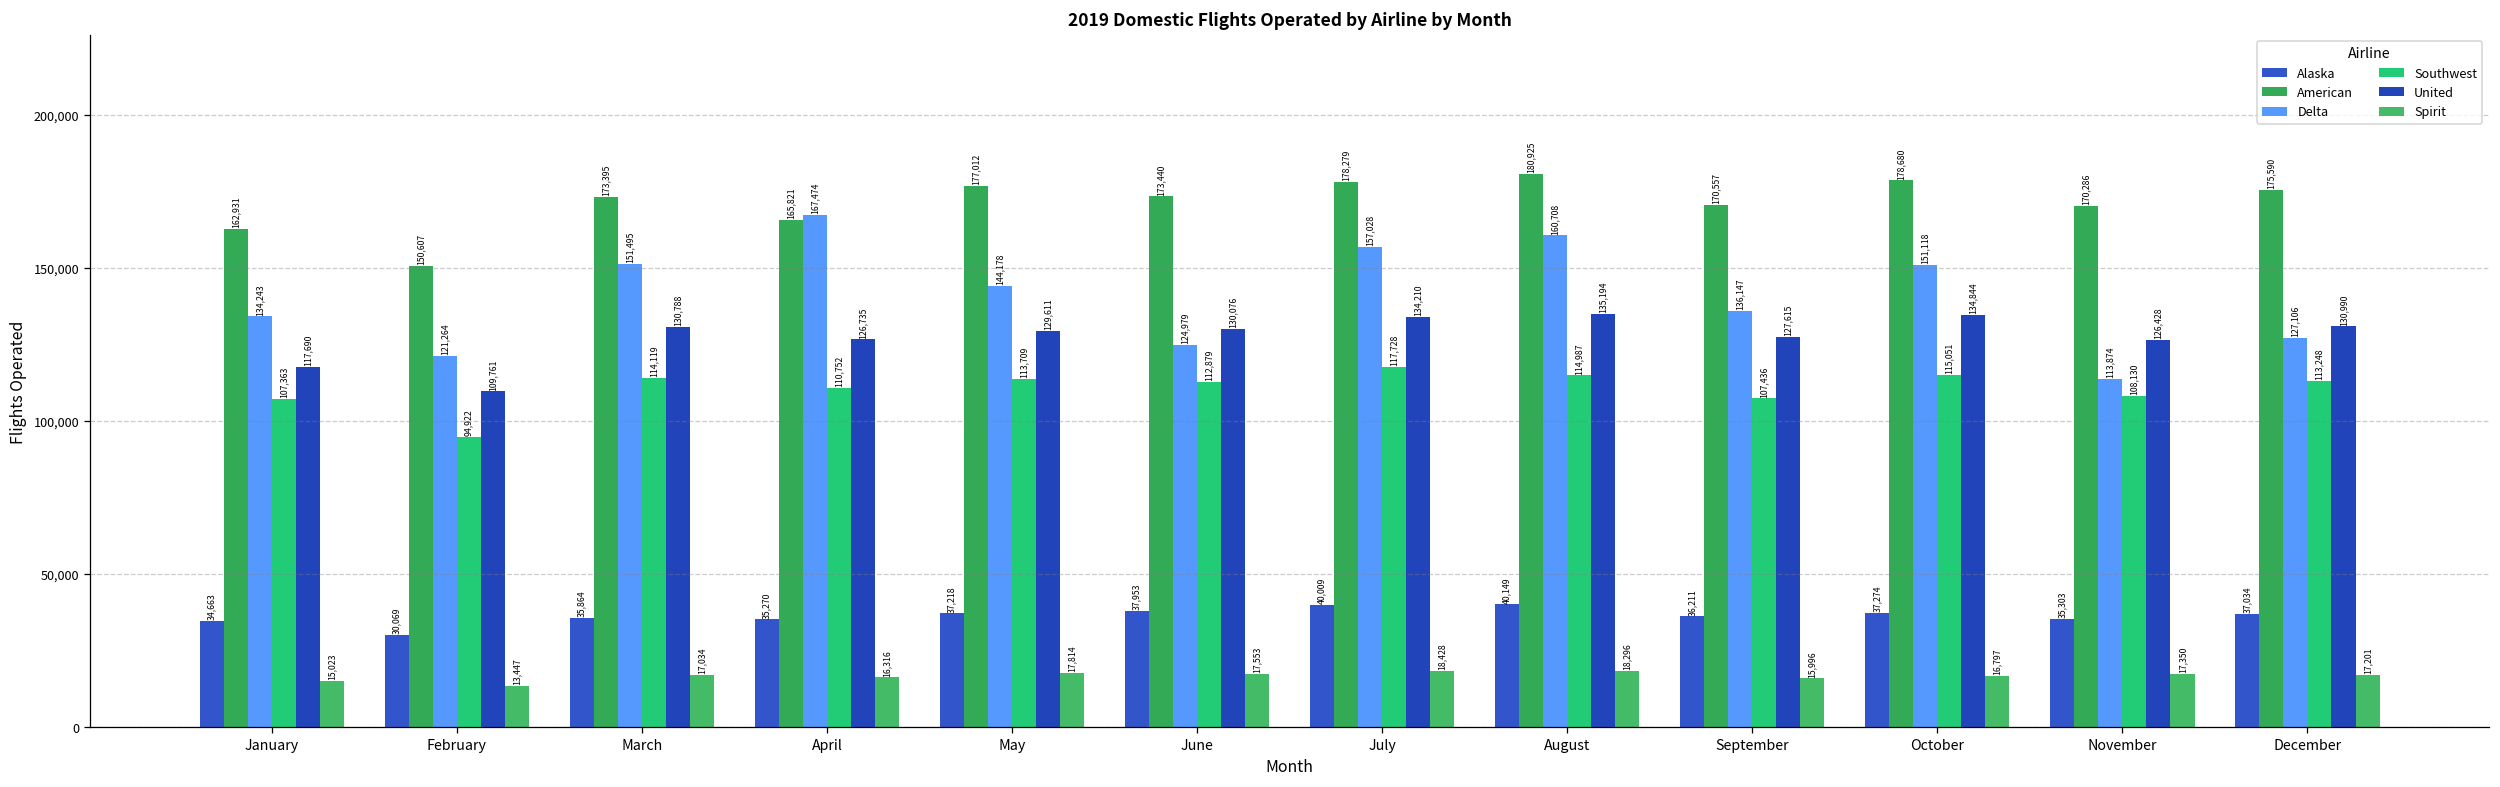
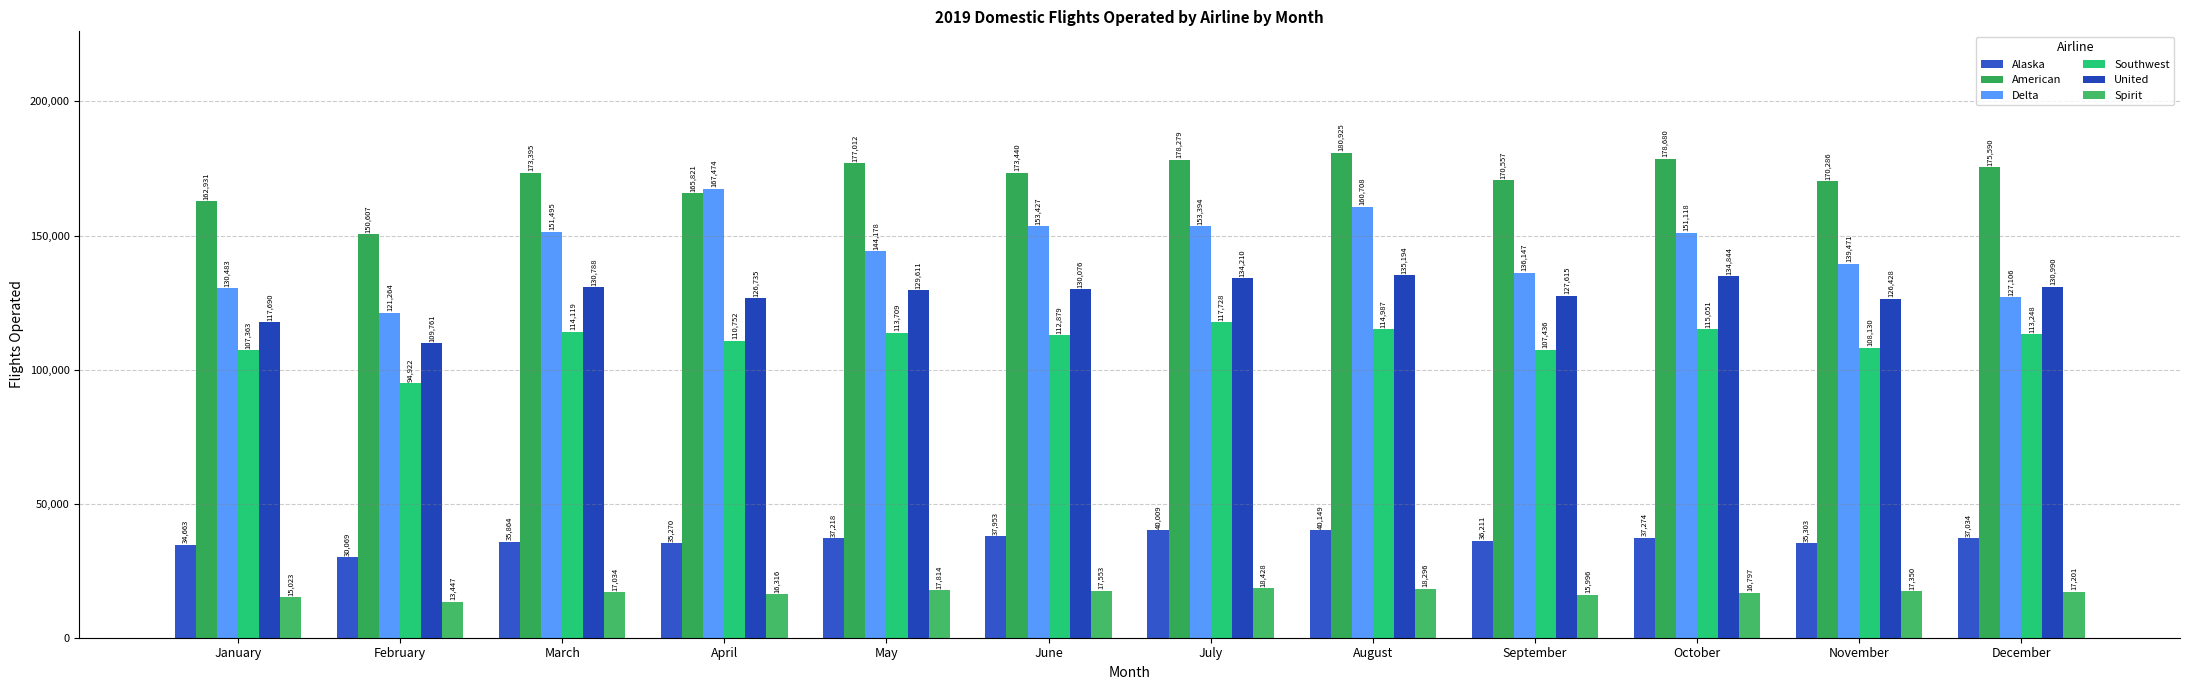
Delta, January: 134,243 -> 130,483
Delta, June: 124,979 -> 153,427
Delta, July: 157,028 -> 153,394
Delta, November: 113,874 -> 139,471
